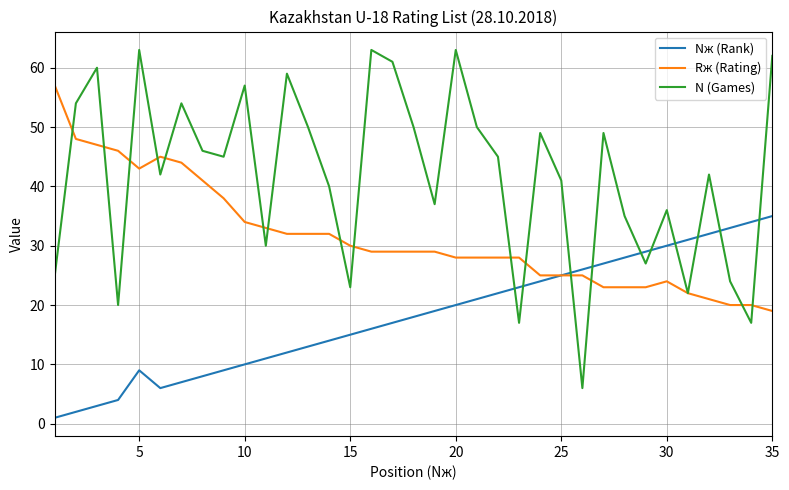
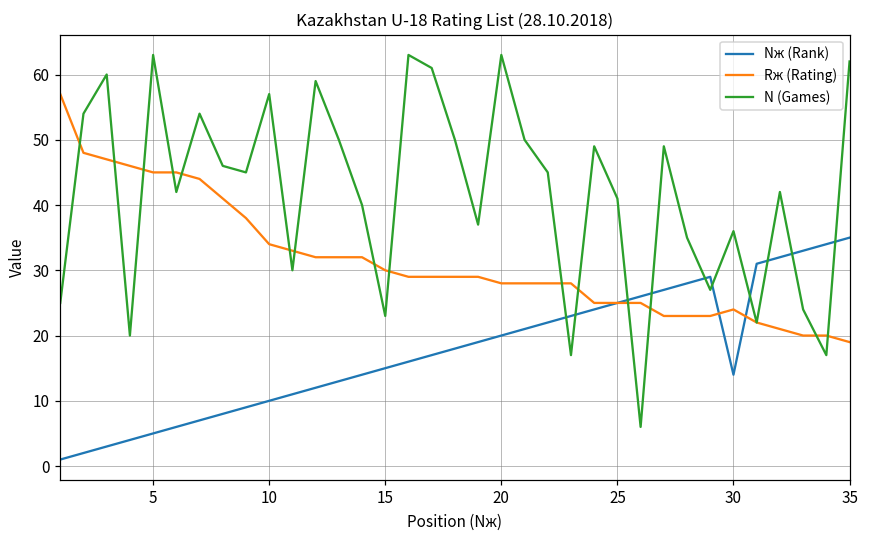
Nж (Rank), 5: 9 -> 5
Rж (Rating), 5: 43 -> 45
Nж (Rank), 30: 30 -> 14
